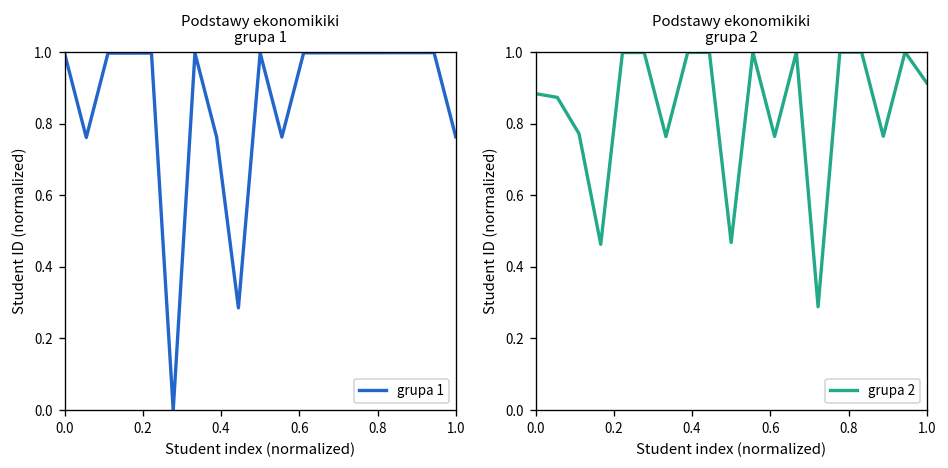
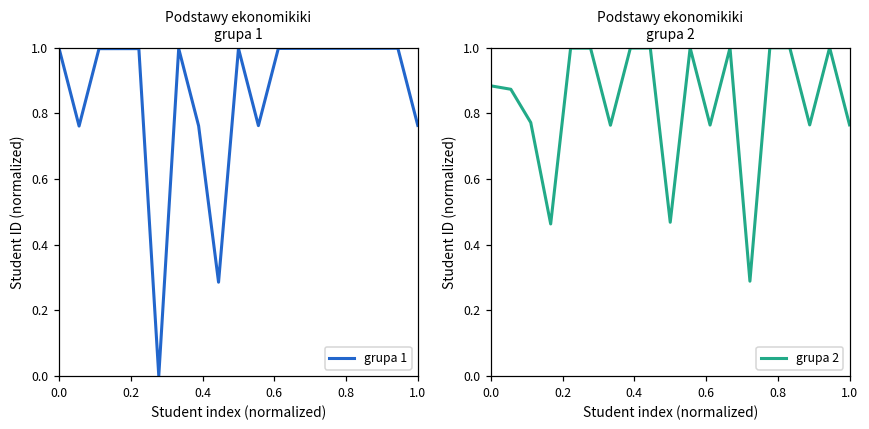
Podstawy ekonomikiki grupa 2, 1.0: 0.91 -> 0.76
